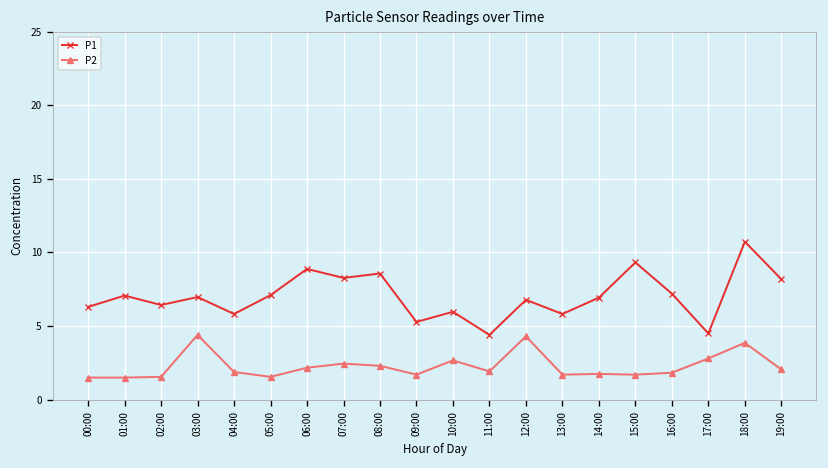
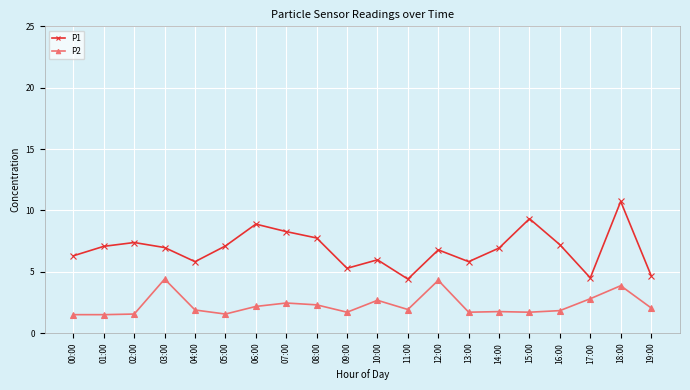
P1, 02:00: 6.4 -> 7.4
P1, 08:00: 8.6 -> 7.8
P1, 19:00: 8.2 -> 4.7
